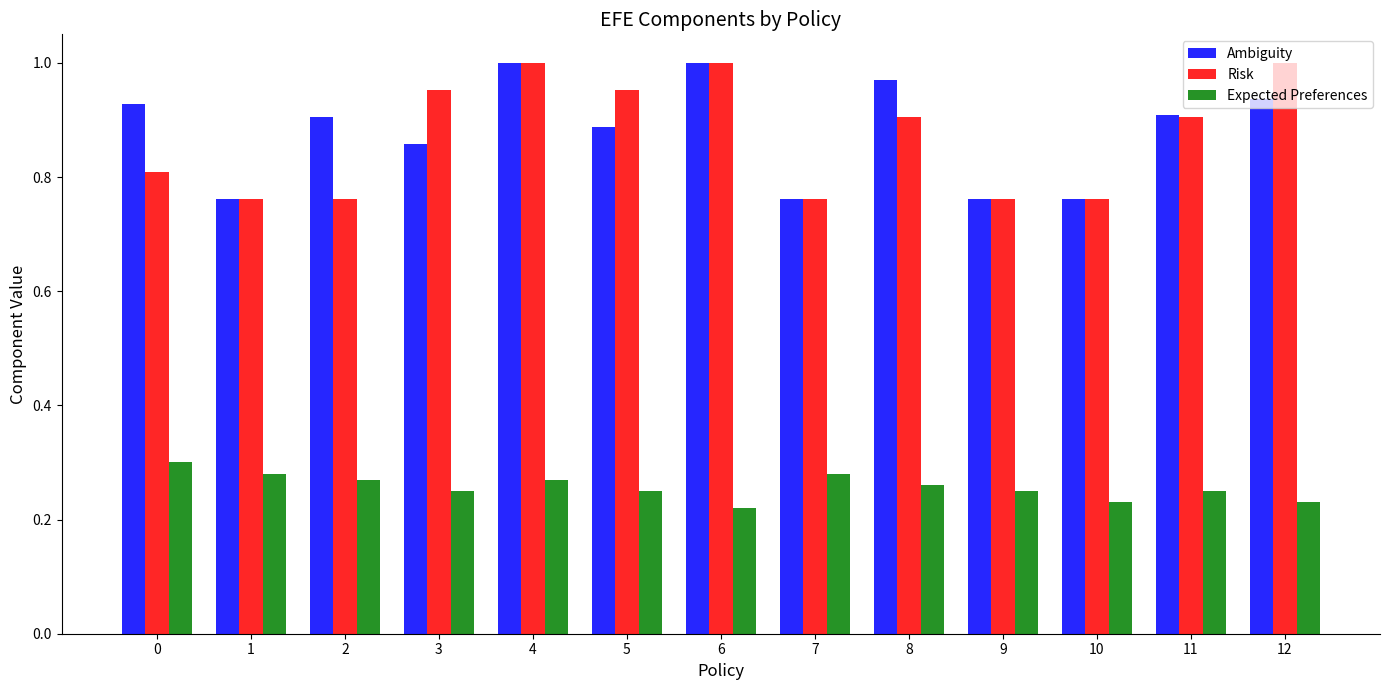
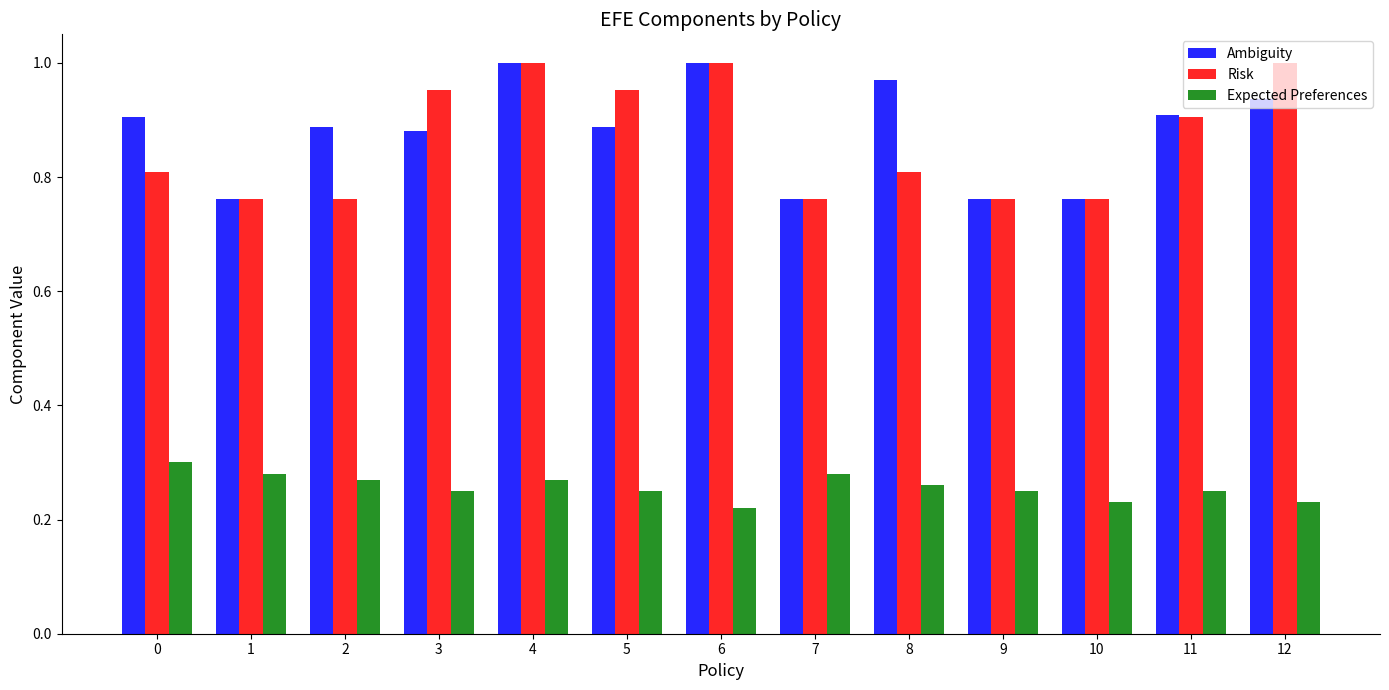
Ambiguity, 0: 0.93 -> 0.90
Ambiguity, 2: 0.90 -> 0.89
Ambiguity, 3: 0.86 -> 0.88
Risk, 8: 0.90 -> 0.81
